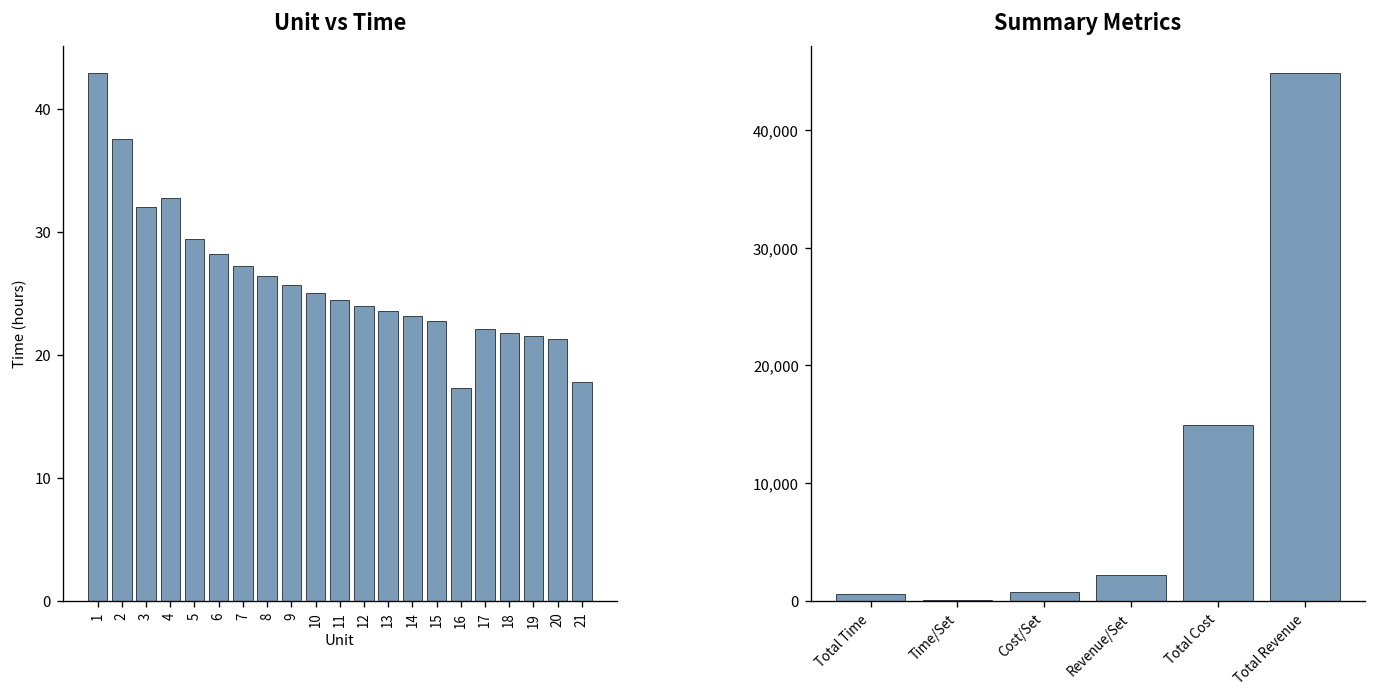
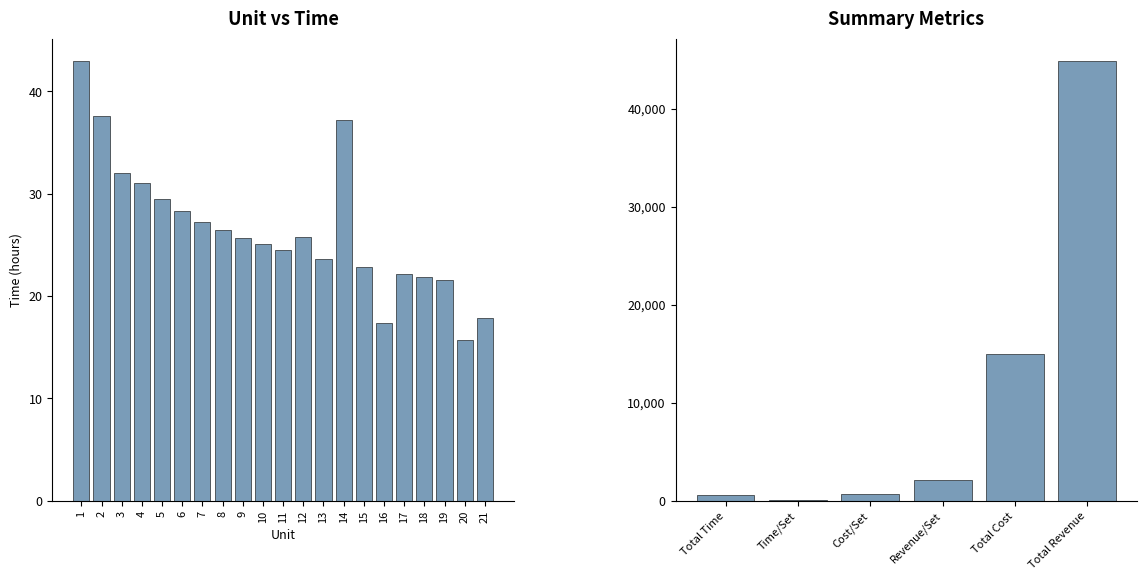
Unit vs Time, 4: 32.8 -> 31.1
Unit vs Time, 12: 24.0 -> 25.8
Unit vs Time, 14: 23.2 -> 37.1
Unit vs Time, 20: 21.3 -> 15.7
